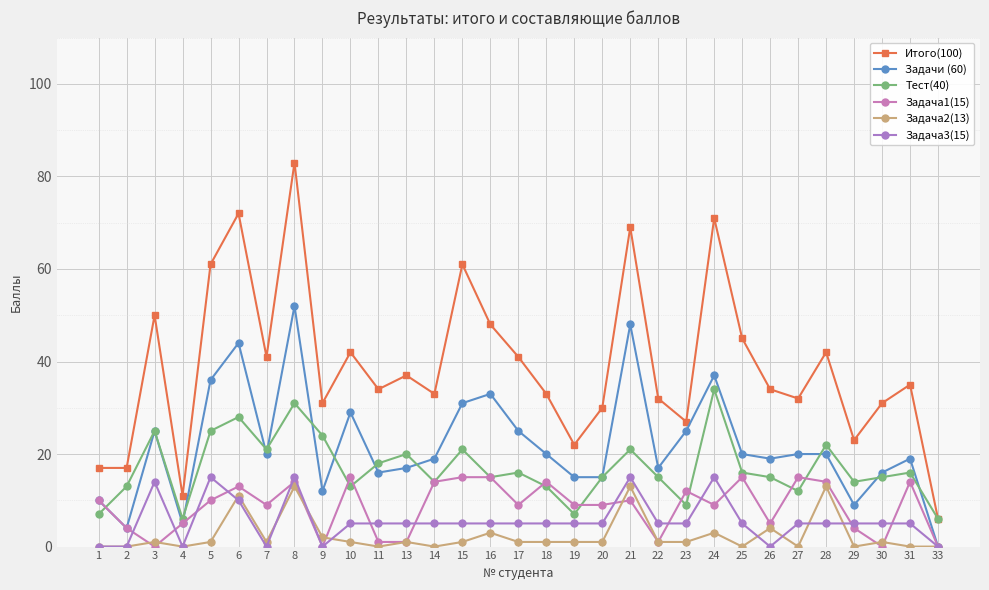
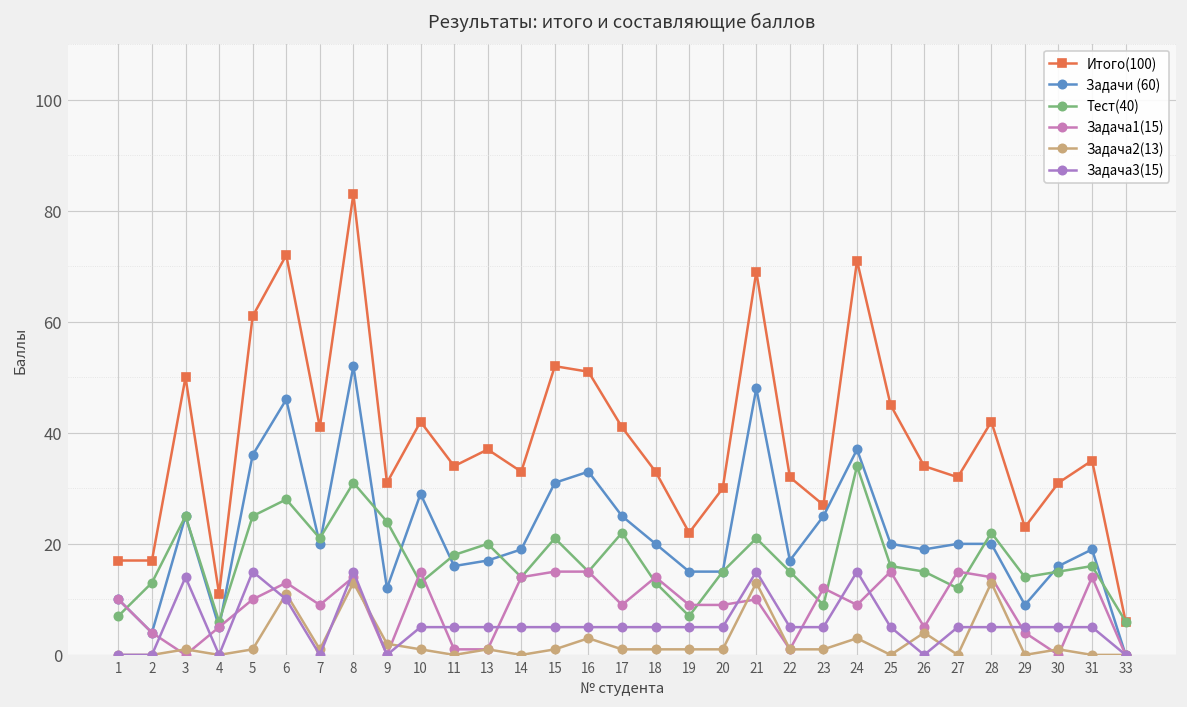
Задачи (60), 6: 44 -> 46
Итого(100), 15: 61 -> 52
Итого(100), 16: 48 -> 51
Тест(40), 17: 16 -> 22
